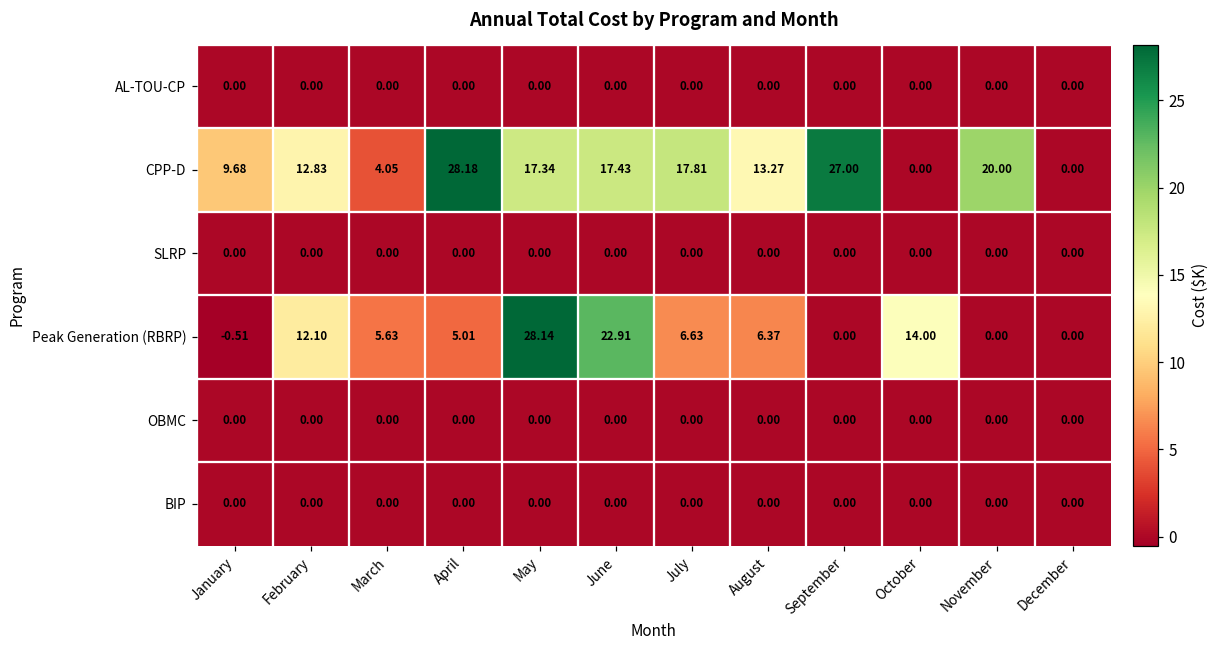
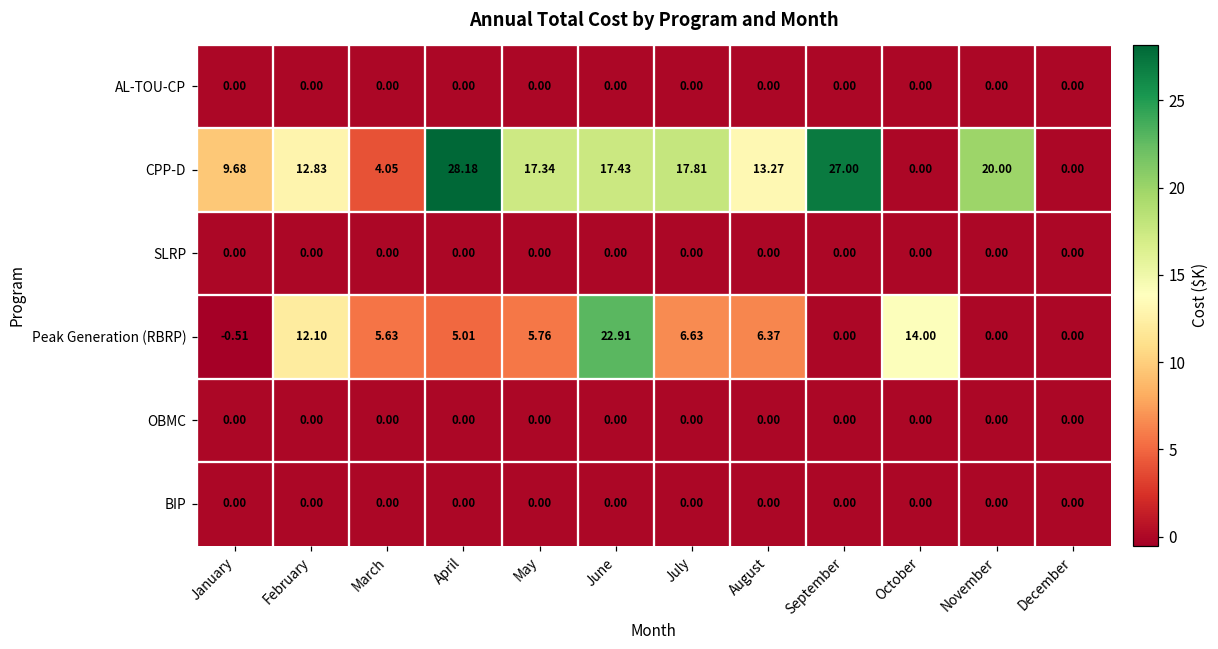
Peak Generation (RBRP), May: 28.14 -> 5.76
